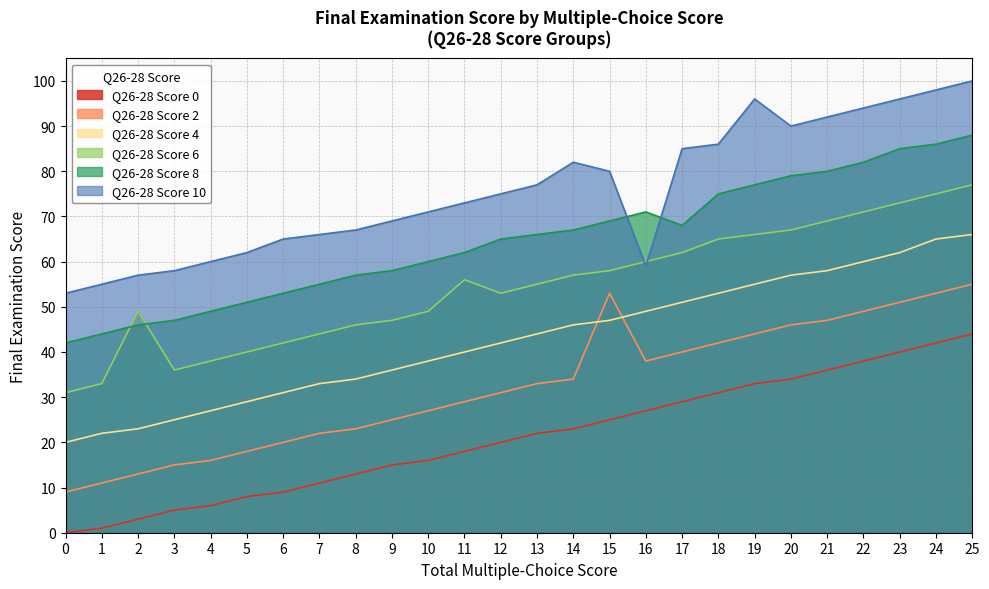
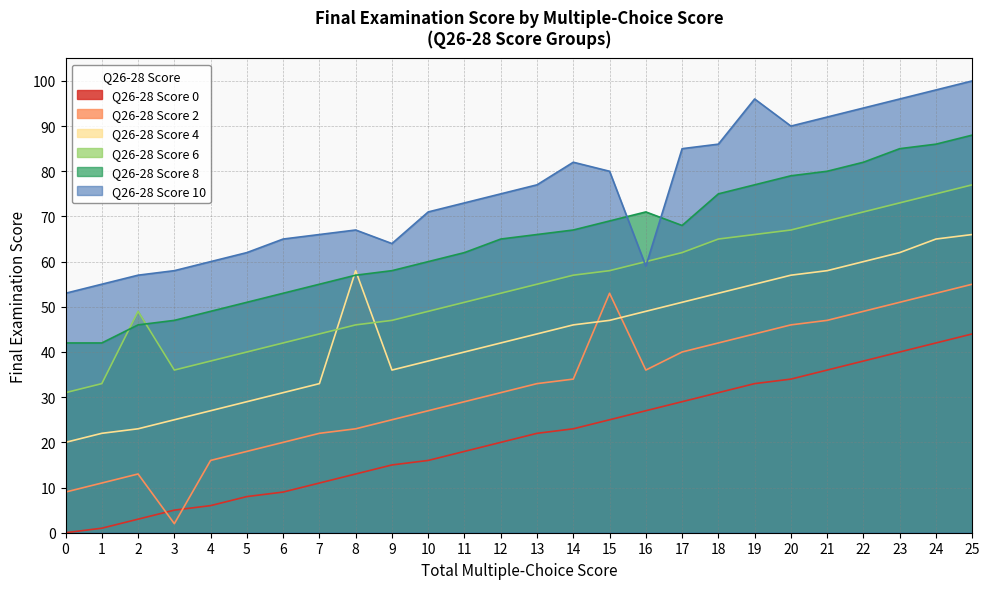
Q26-28 Score 8, 1: 44 -> 42
Q26-28 Score 2, 3: 15 -> 2
Q26-28 Score 4, 8: 34 -> 58
Q26-28 Score 10, 9: 69 -> 64
Q26-28 Score 6, 11: 56 -> 51
Q26-28 Score 2, 16: 38 -> 36
